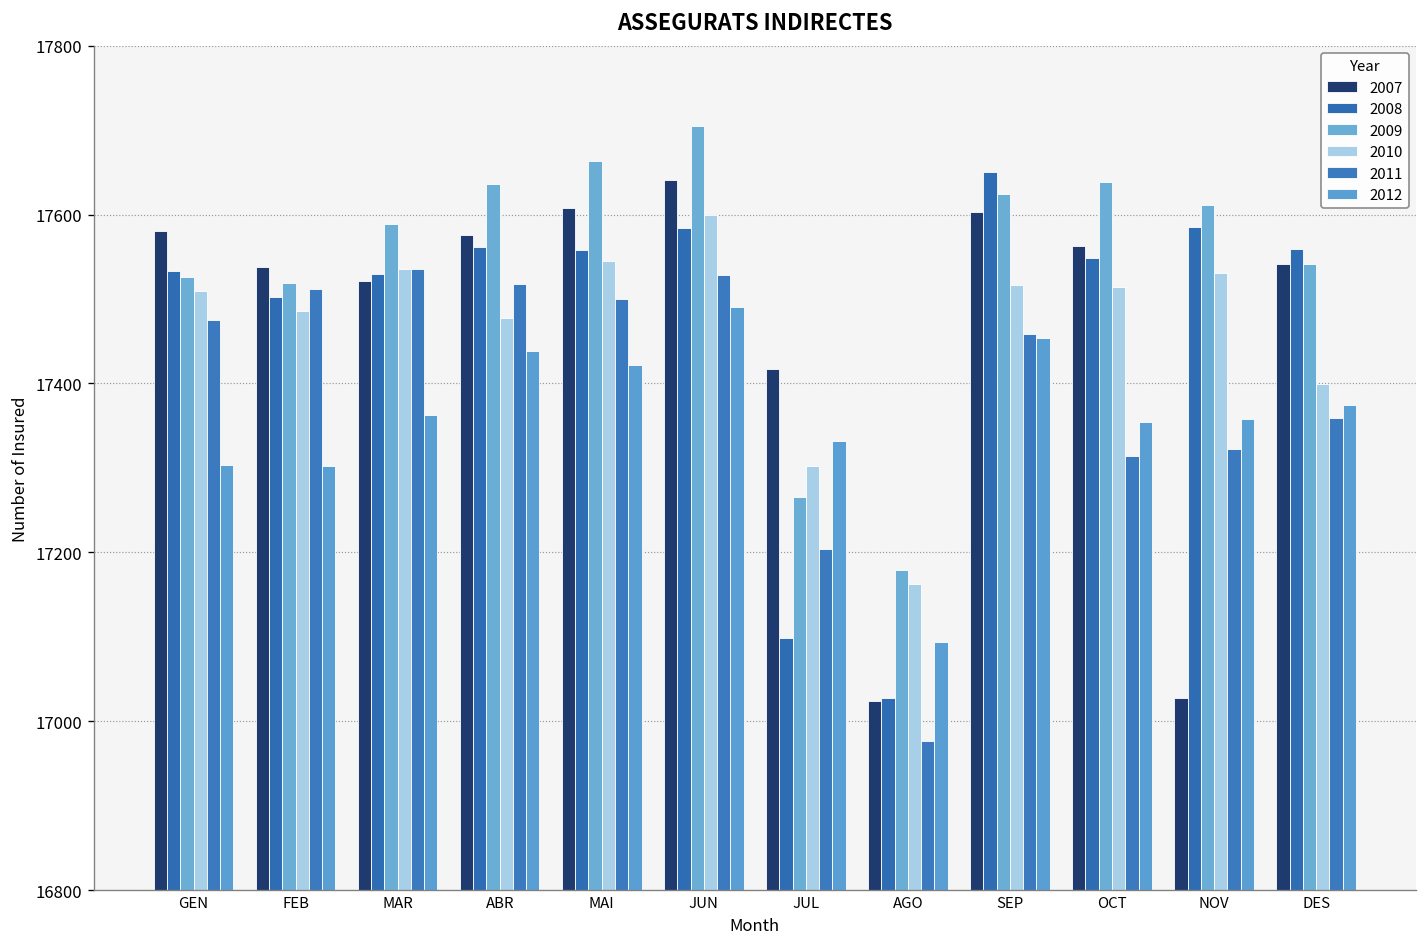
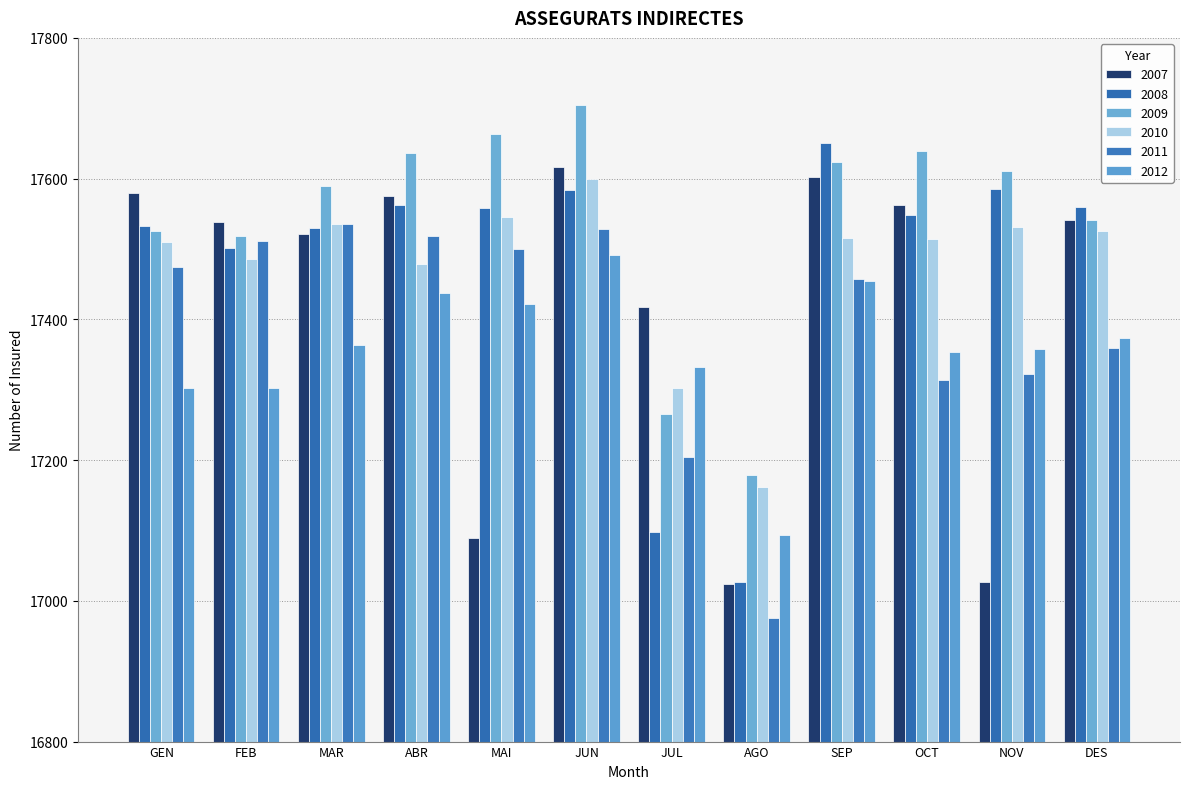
2007, MAI: 17610 -> 17090
2007, JUN: 17640 -> 17620
2010, DES: 17400 -> 17530
